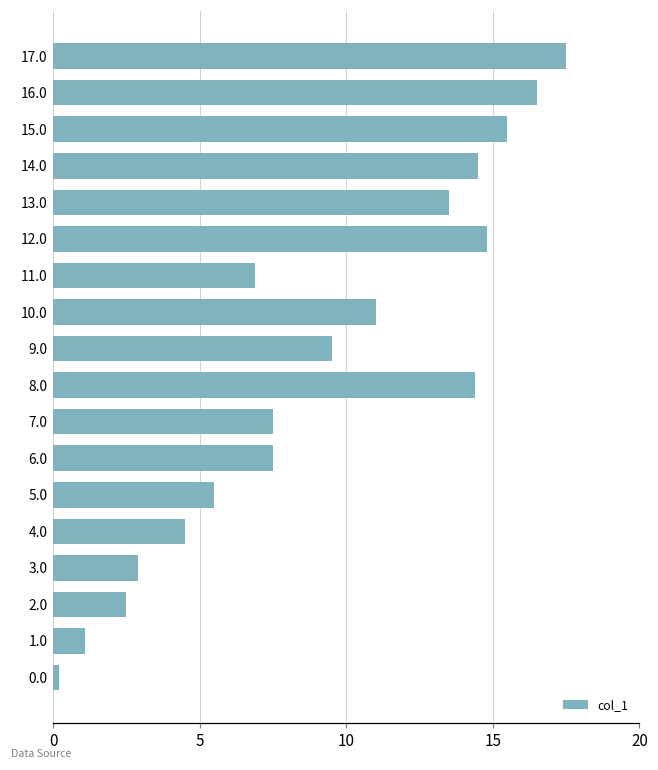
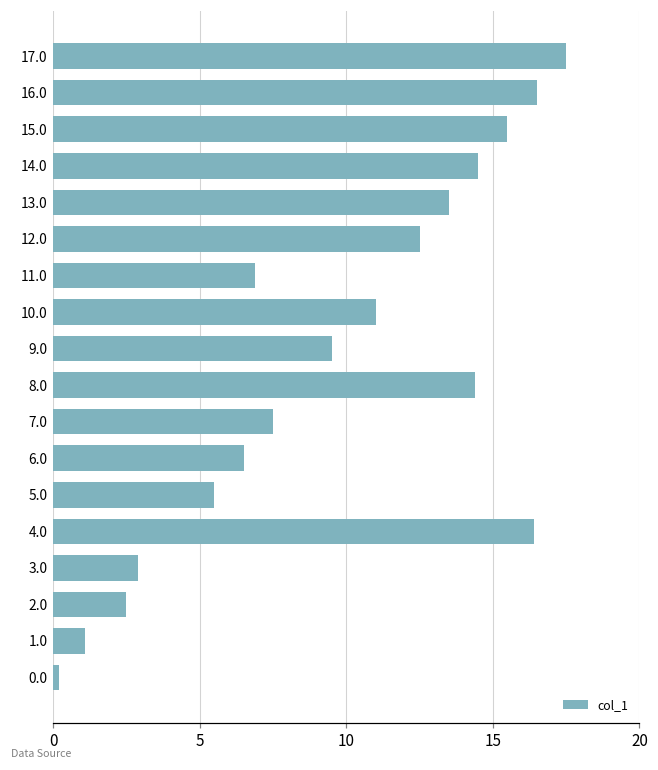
12.0: 14.8 -> 12.5
6.0: 7.5 -> 6.5
4.0: 4.5 -> 16.4
